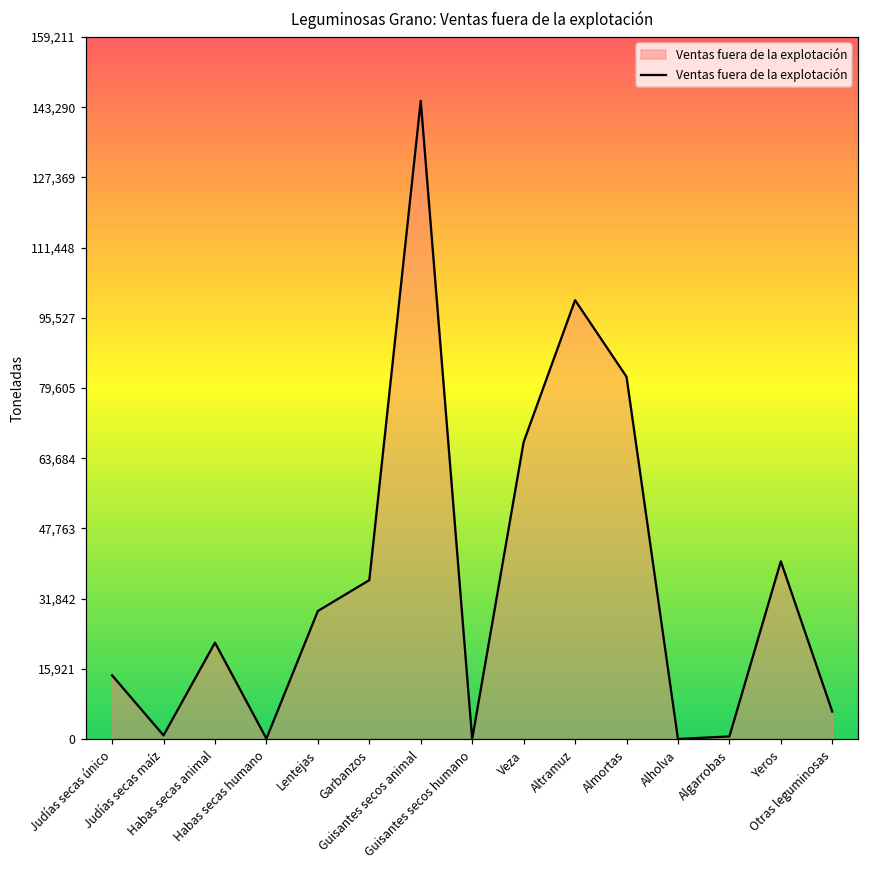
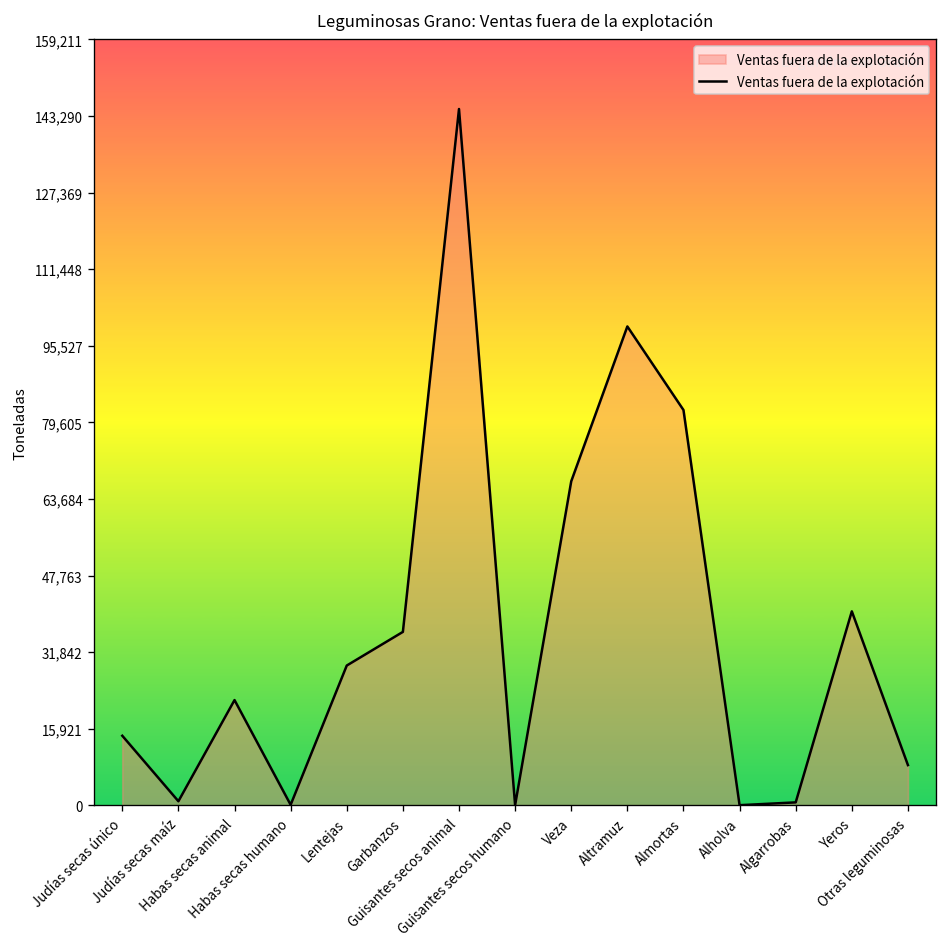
Otras leguminosas: 6,000 -> 8,000
